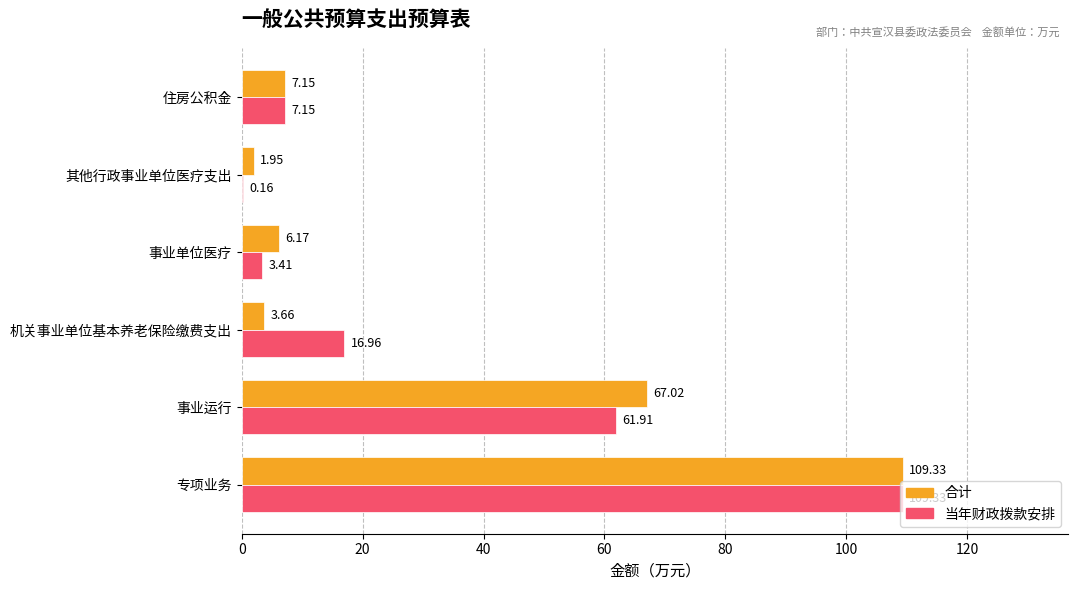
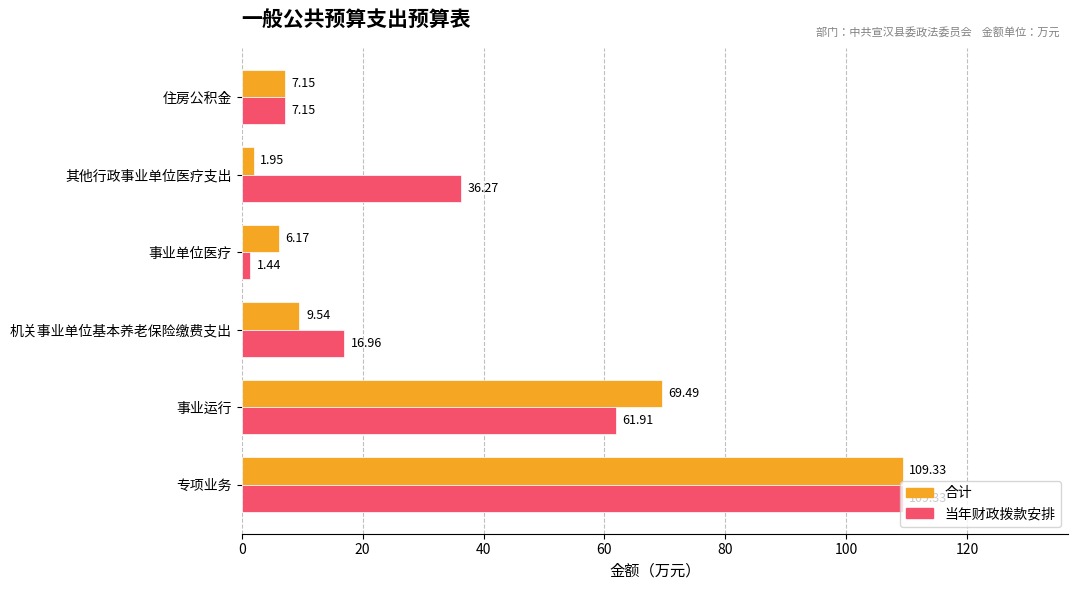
当年财政拨款安排, 其他行政事业单位医疗支出: 0.16 -> 36.27
当年财政拨款安排, 事业单位医疗: 3.41 -> 1.44
合计, 机关事业单位基本养老保险缴费支出: 3.66 -> 9.54
合计, 事业运行: 67.02 -> 69.49
